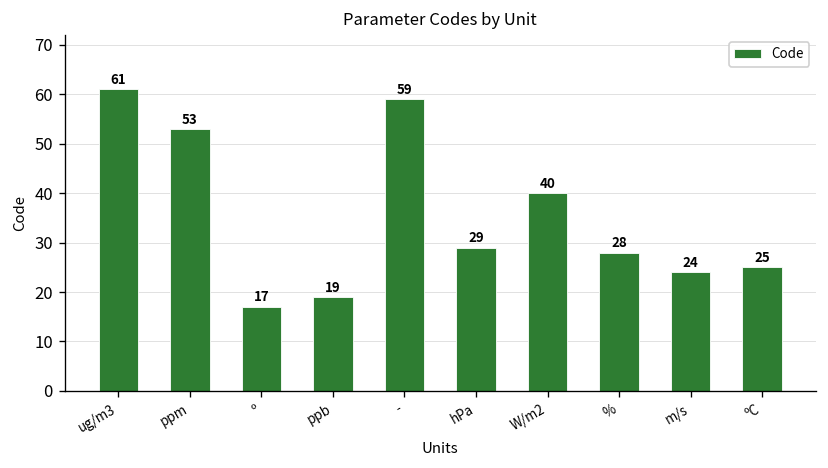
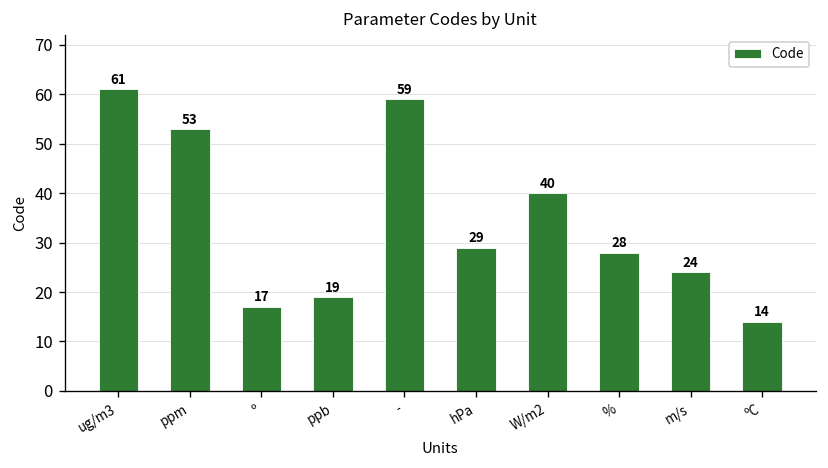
ºC: 25 -> 14
